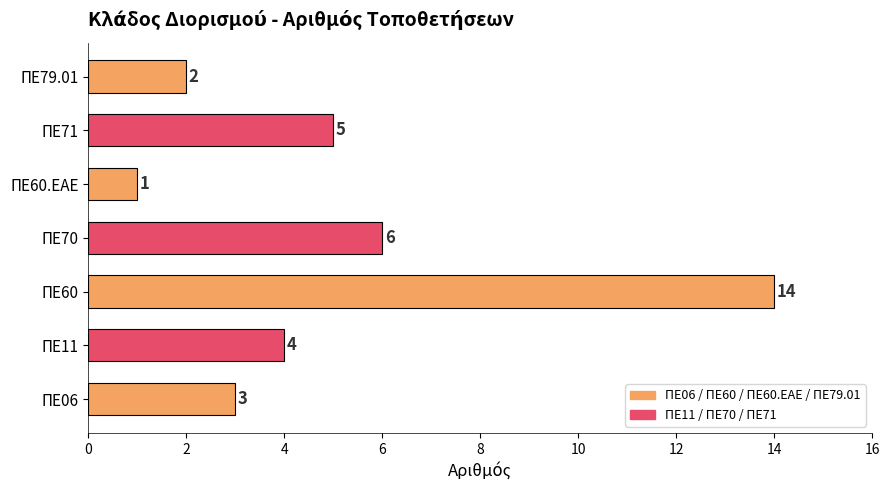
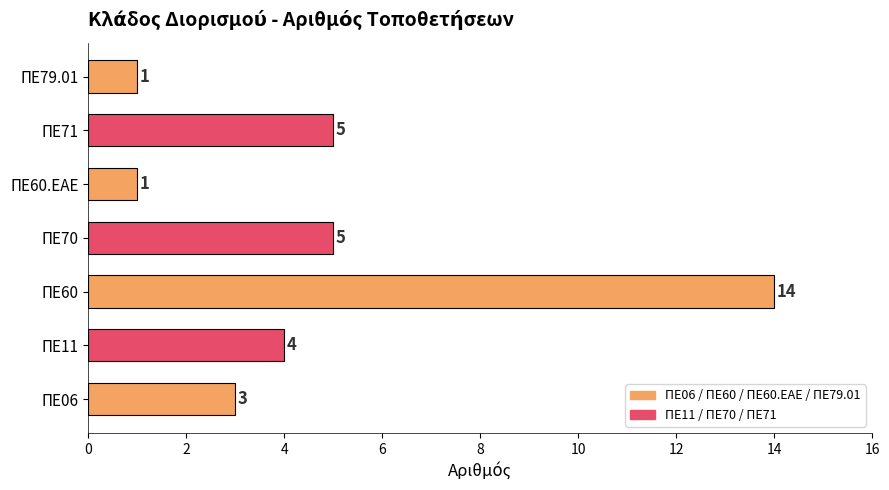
ΠΕ79.01: 2 -> 1
ΠΕ70: 6 -> 5
